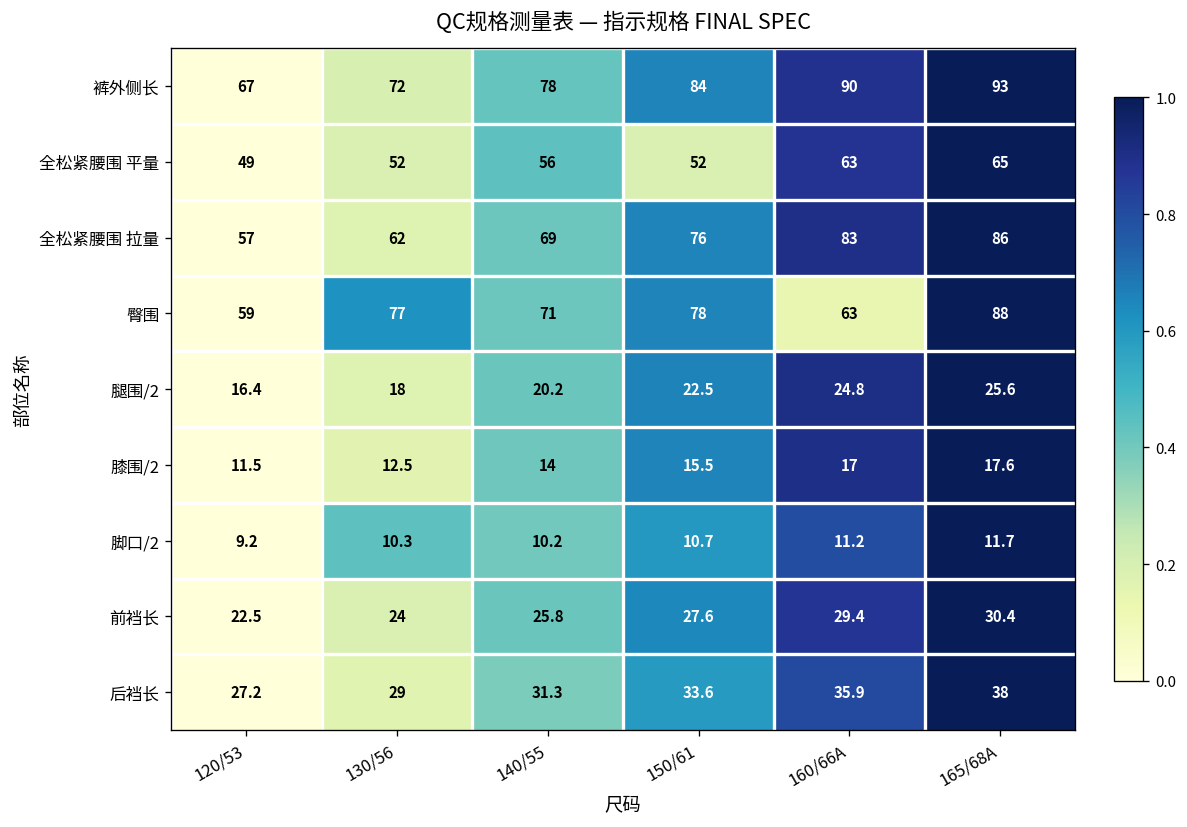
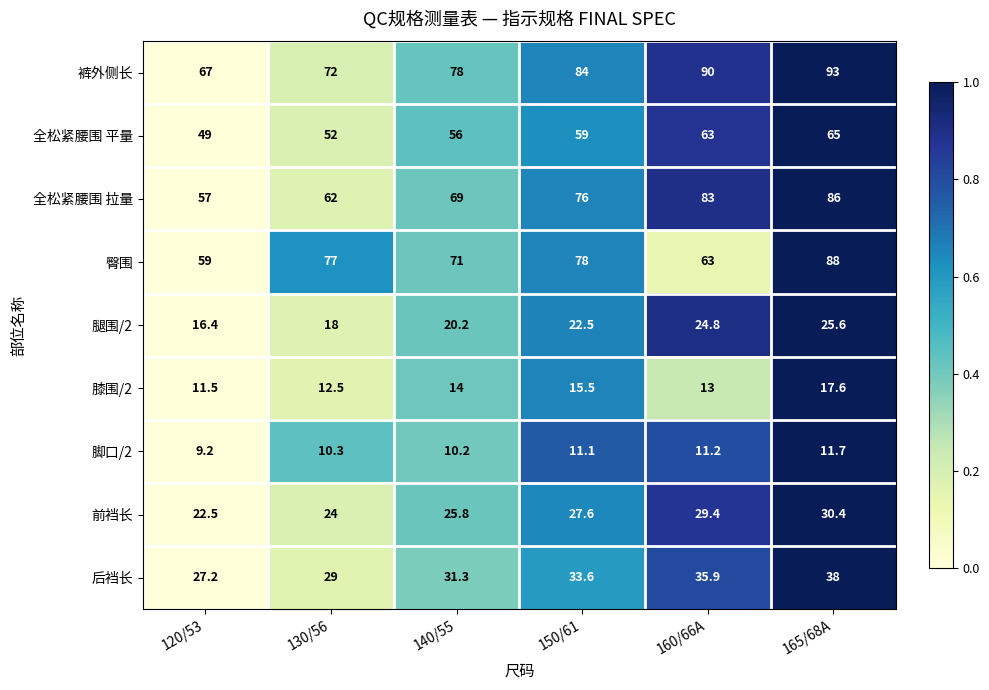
全松紧腰围 平量, 150/61: 52 -> 59
膝围/2, 160/66A: 17 -> 13
脚口/2, 150/61: 10.7 -> 11.1
